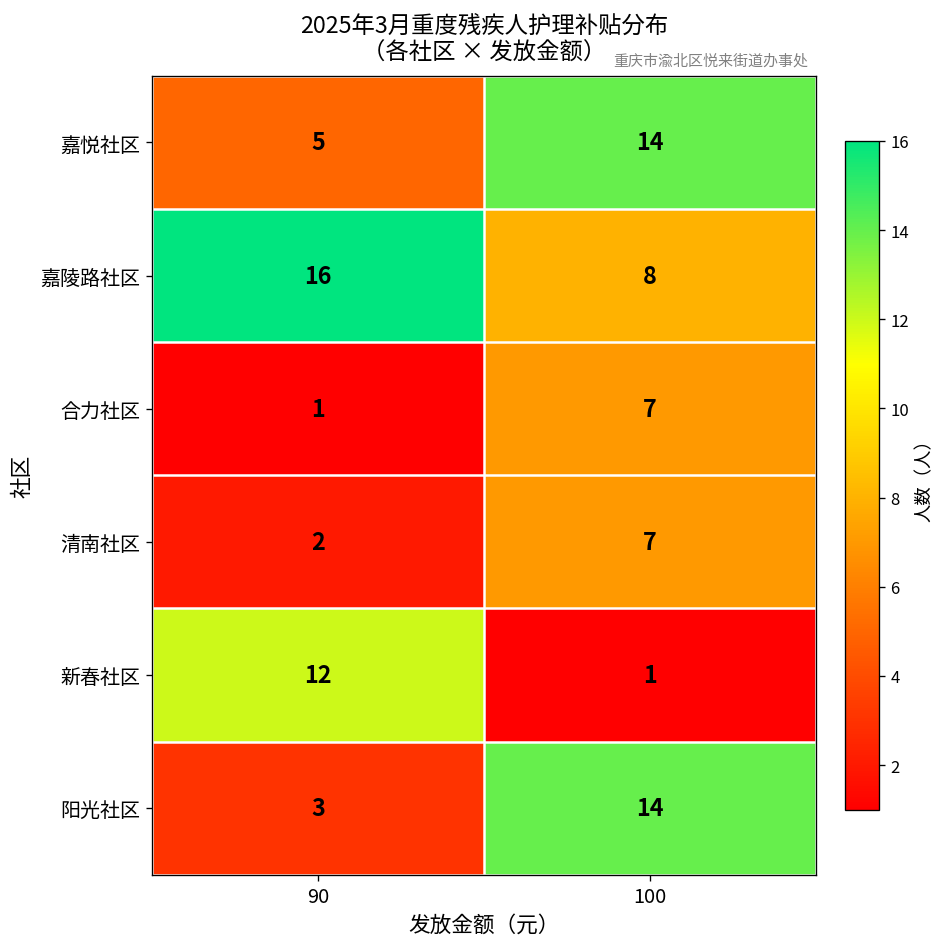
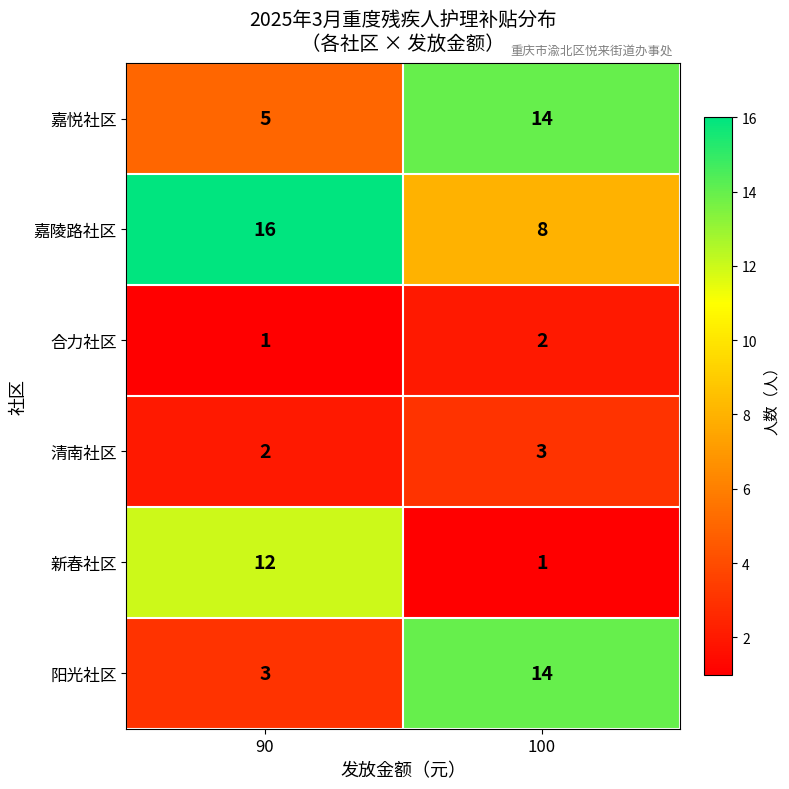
合力社区, 100: 7 -> 2
清南社区, 100: 7 -> 3
